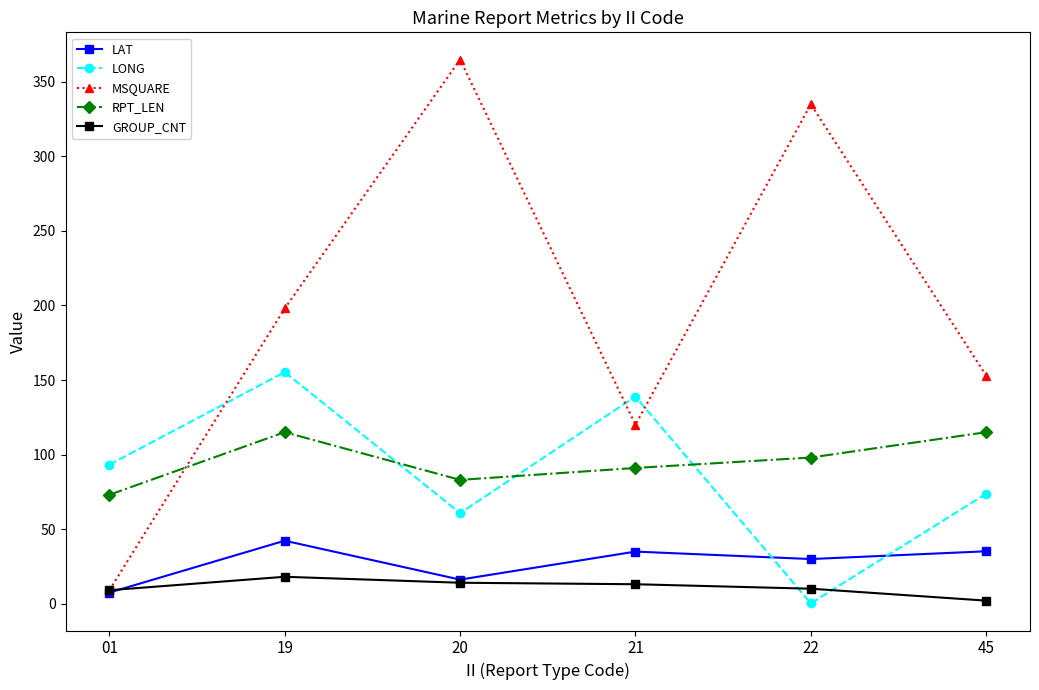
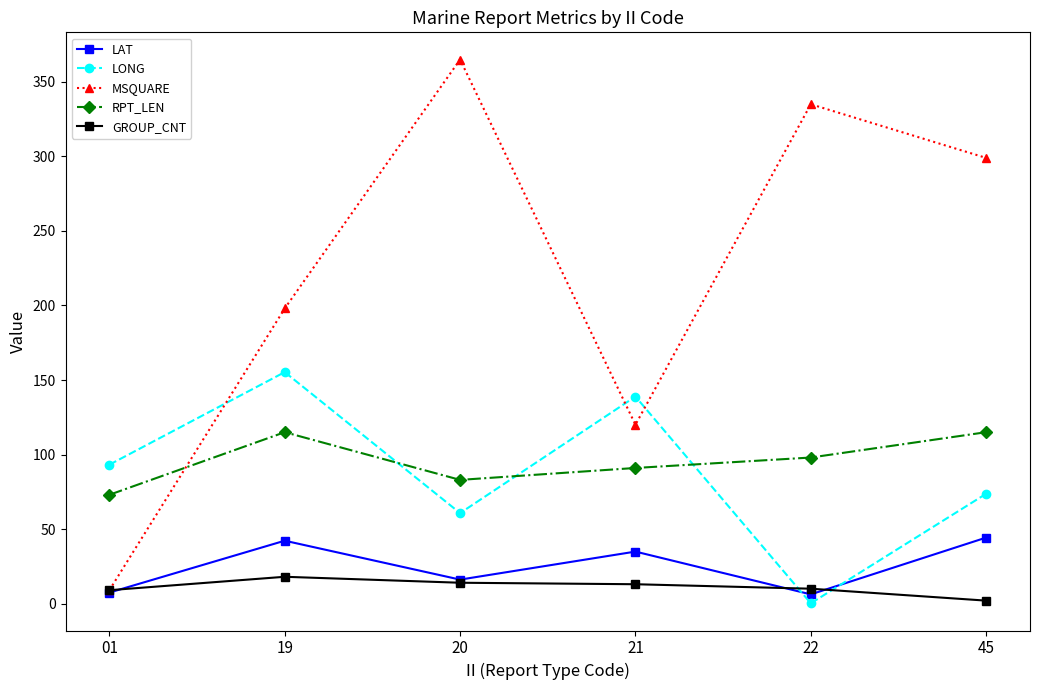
LAT, 22: 30 -> 6
LAT, 45: 35 -> 44
MSQUARE, 45: 153 -> 299
